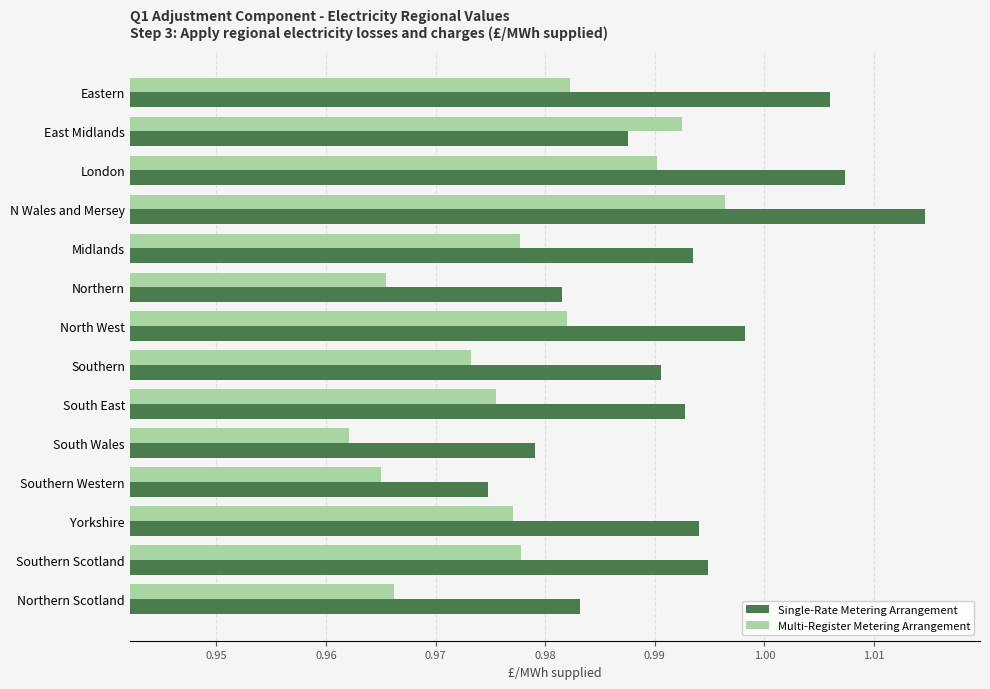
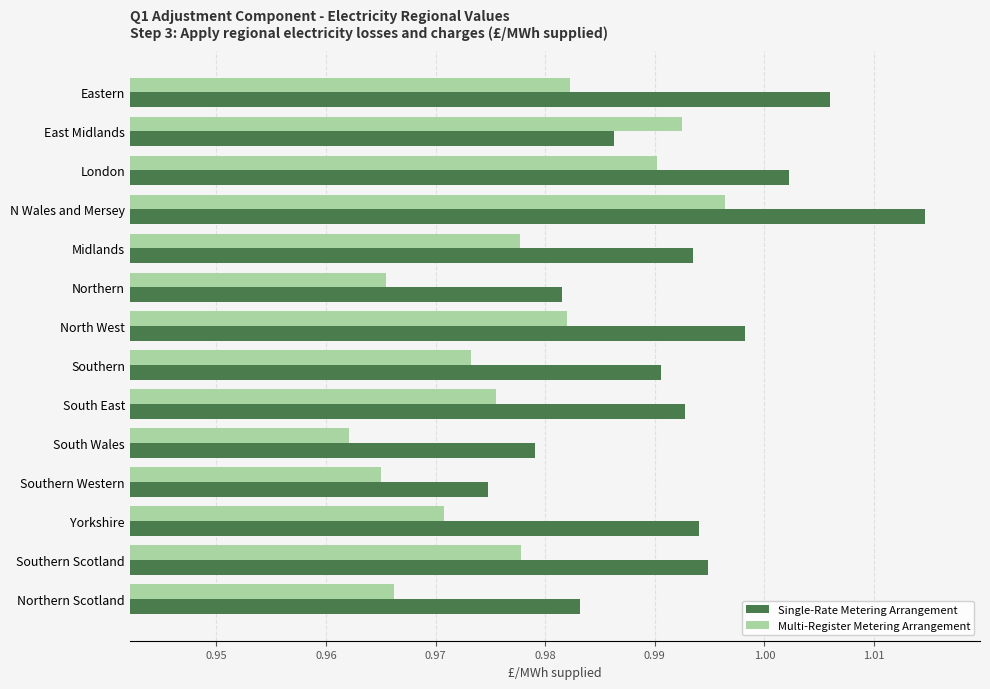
Single-Rate Metering Arrangement, East Midlands: 0.9876 -> 0.9863
Single-Rate Metering Arrangement, London: 1.0074 -> 1.0022
Multi-Register Metering Arrangement, Yorkshire: 0.9771 -> 0.9708
